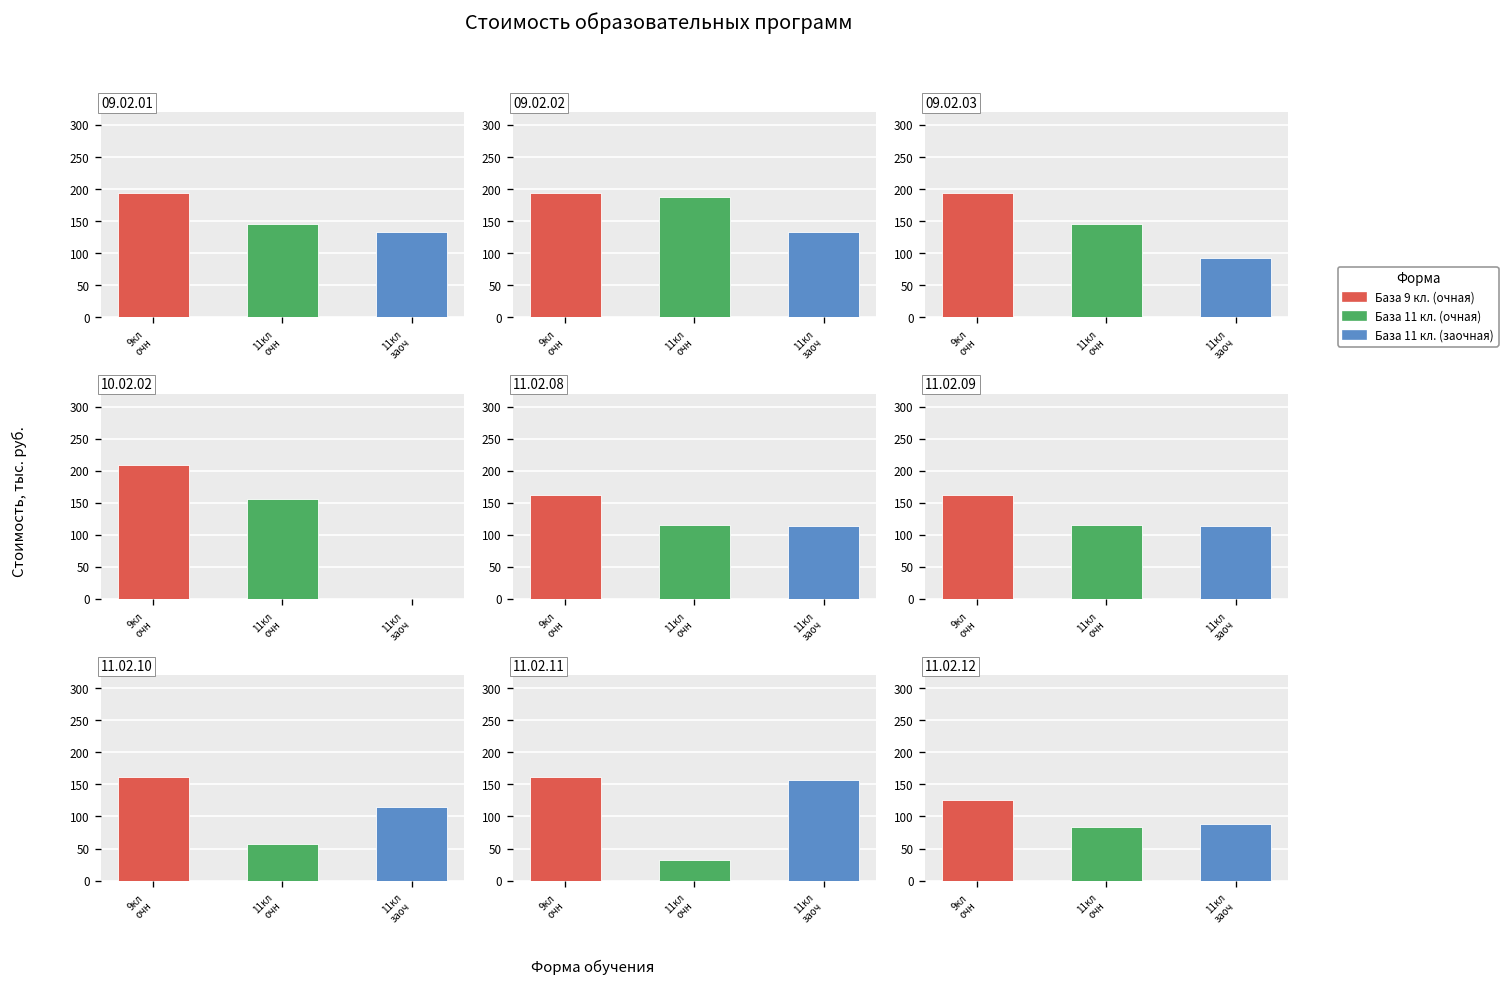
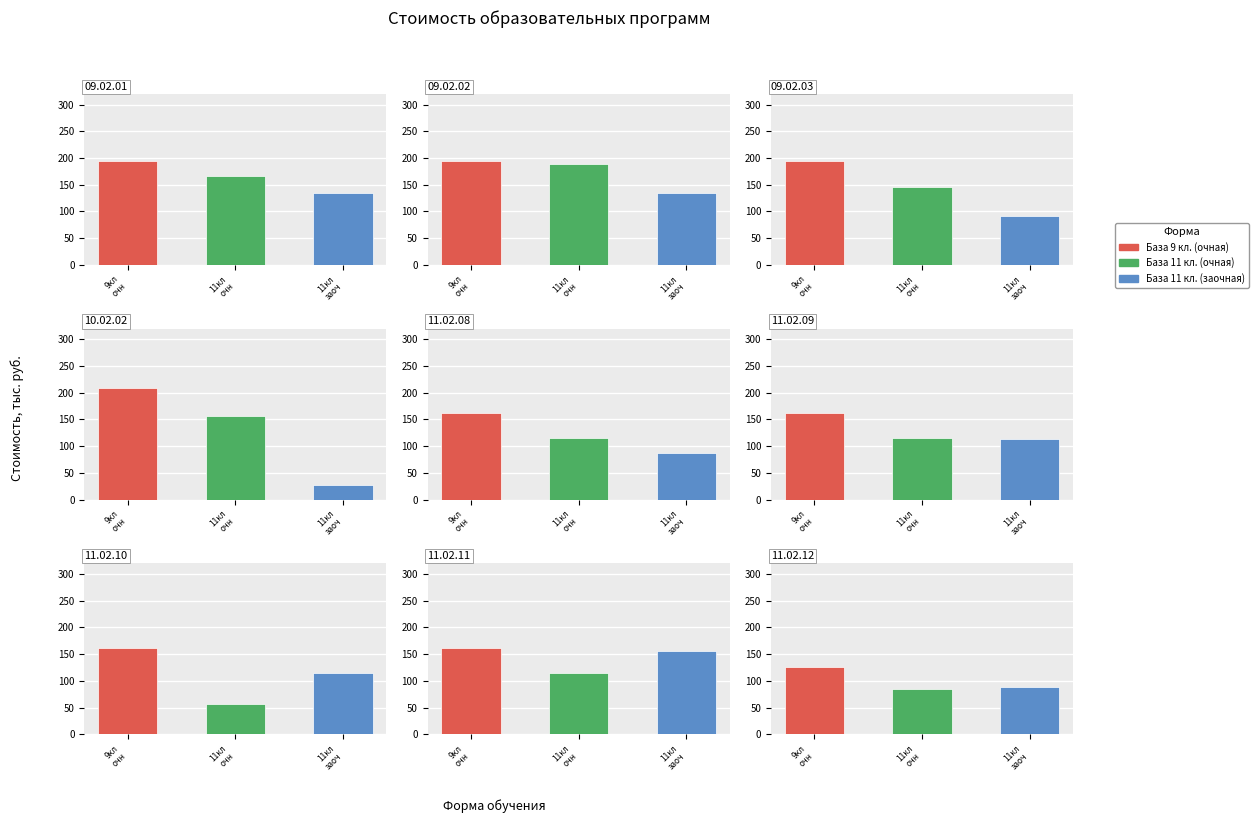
09.02.01, 11кл очн: 150 -> 170
10.02.02, 11кл заоч: 0 -> 30
11.02.08, 11кл заоч: 110 -> 90
11.02.11, 11кл очн: 30 -> 120
